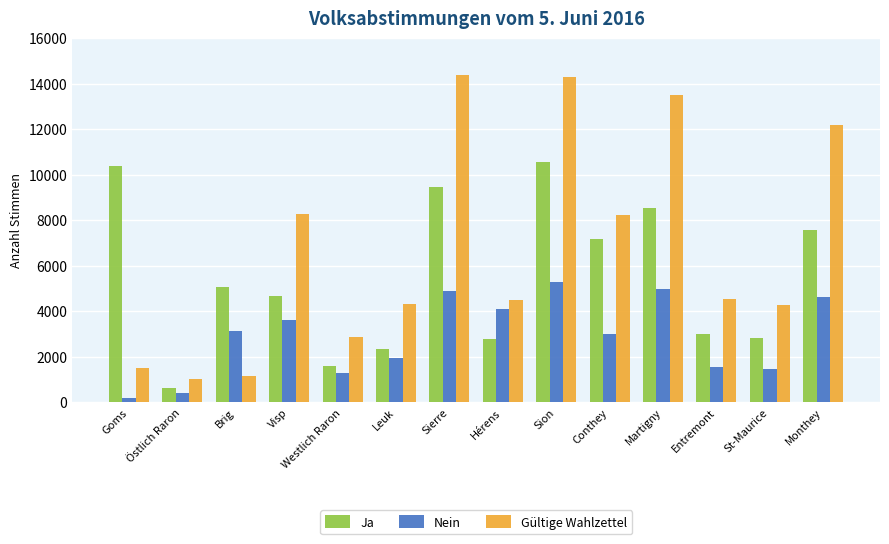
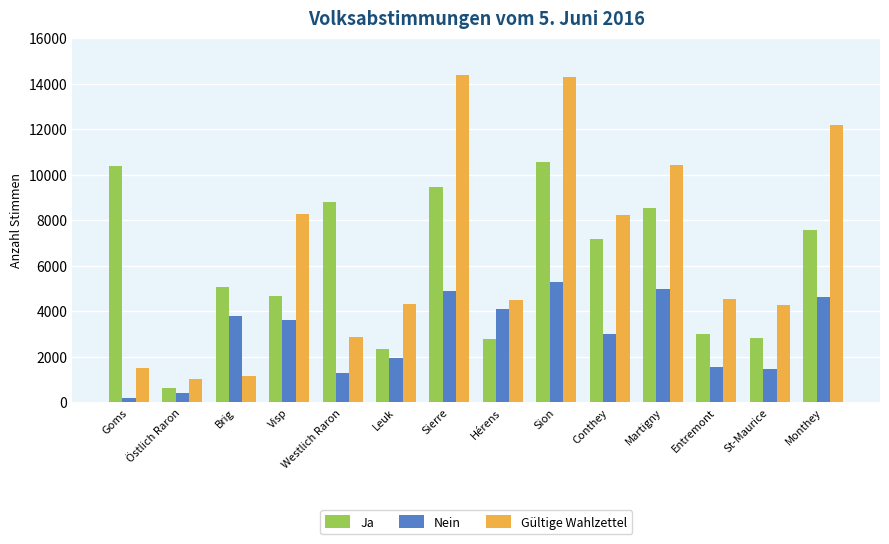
Nein, Brig: 3100 -> 3800
Ja, Westlich Raron: 1600 -> 8800
Gültige Wahlzettel, Martigny: 13500 -> 10400
